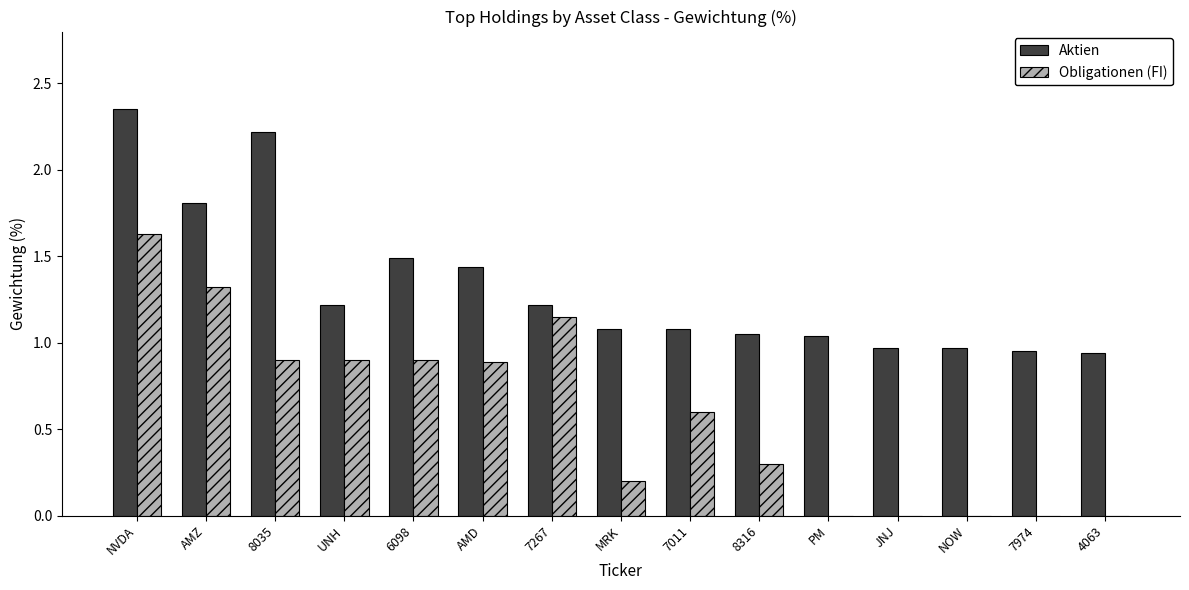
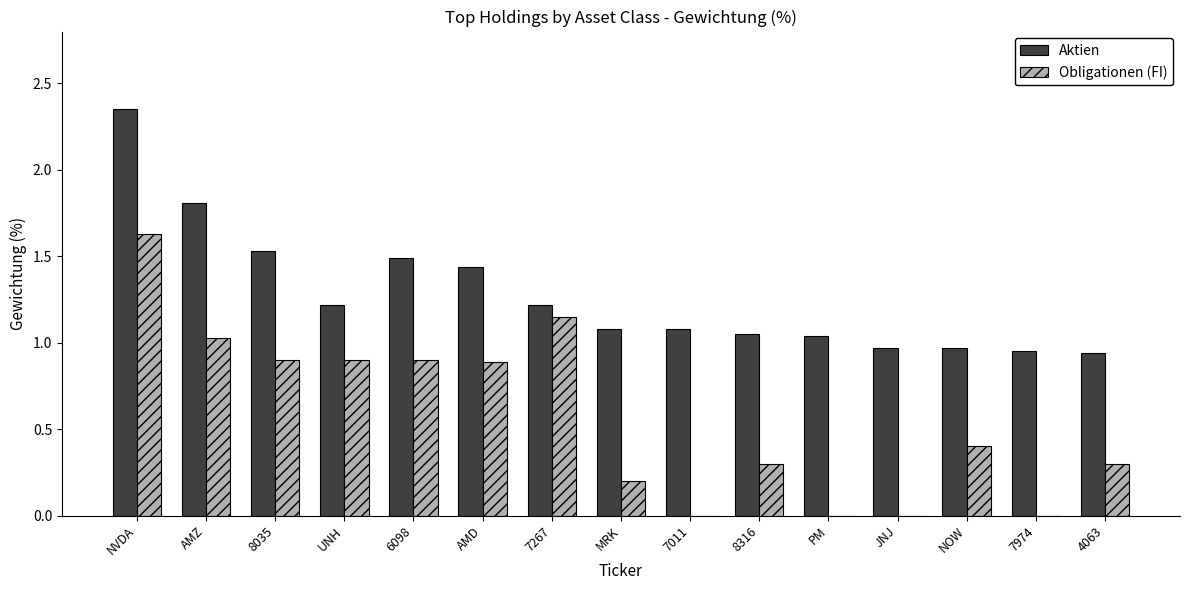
Obligationen (FI), AMZ: 1.32 -> 1.03
Aktien, 8035: 2.22 -> 1.53
Obligationen (FI), 7011: 0.6 -> 0.0
Obligationen (FI), NOW: 0.0 -> 0.4
Obligationen (FI), 4063: 0.0 -> 0.3
